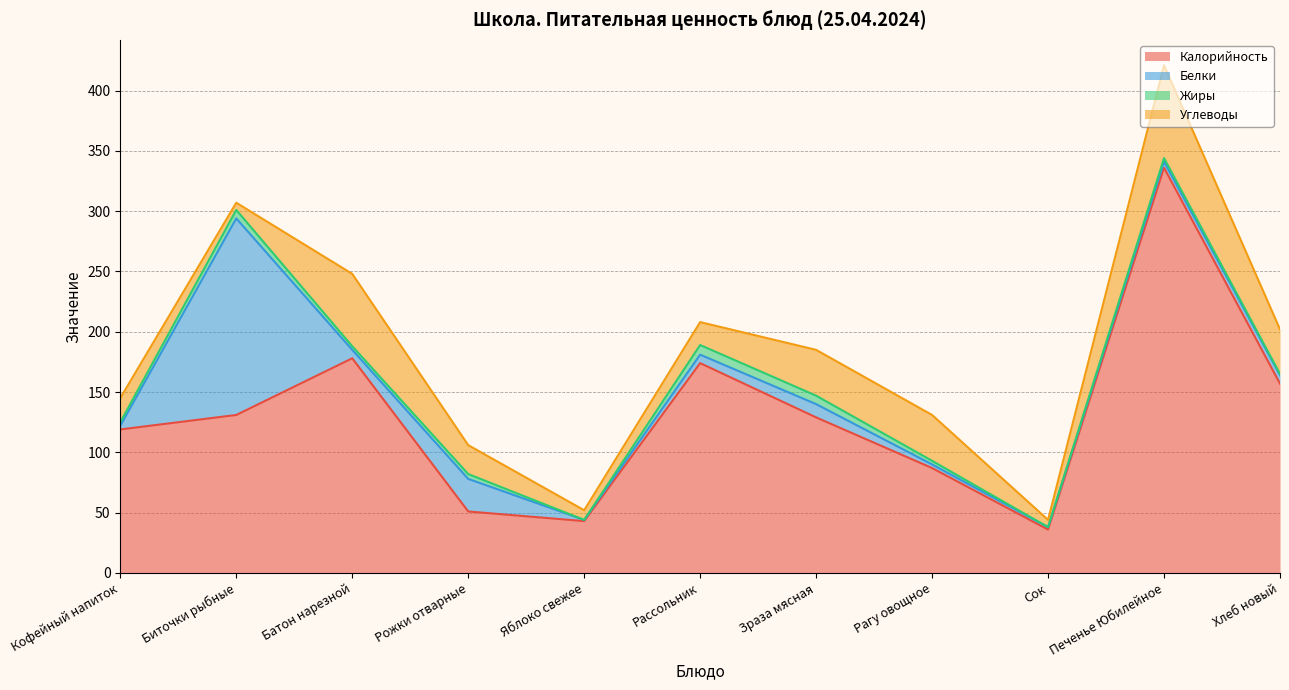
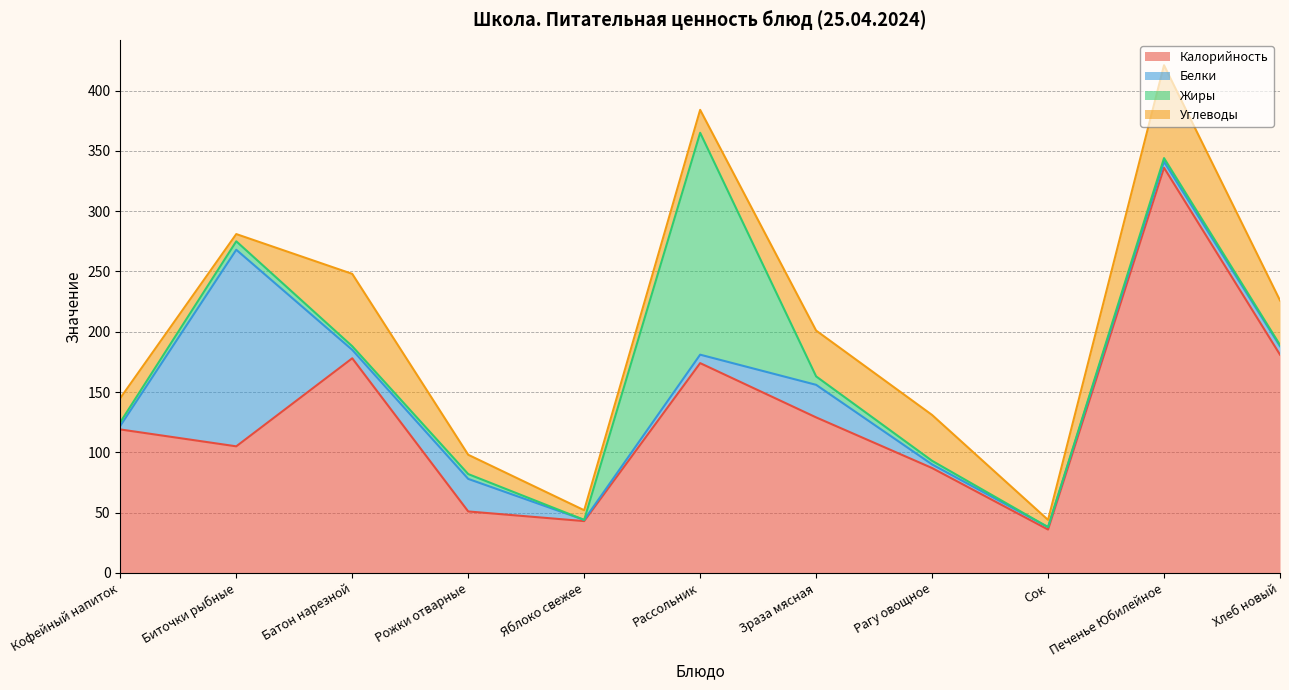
Калорийность, Биточки рыбные: 131 -> 105
Углеводы, Рожки отварные: 24 -> 16
Жиры, Рассольник: 8 -> 184
Белки, Зраза мясная: 11 -> 27
Калорийность, Хлеб новый: 157 -> 181
